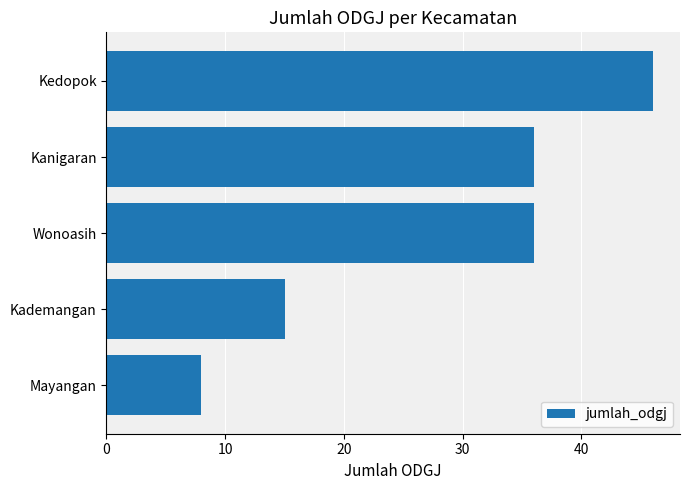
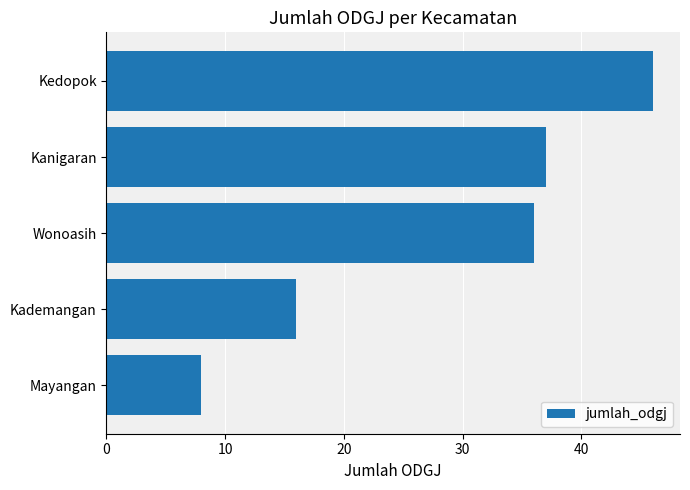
Kanigaran: 36 -> 37
Kademangan: 15 -> 16
